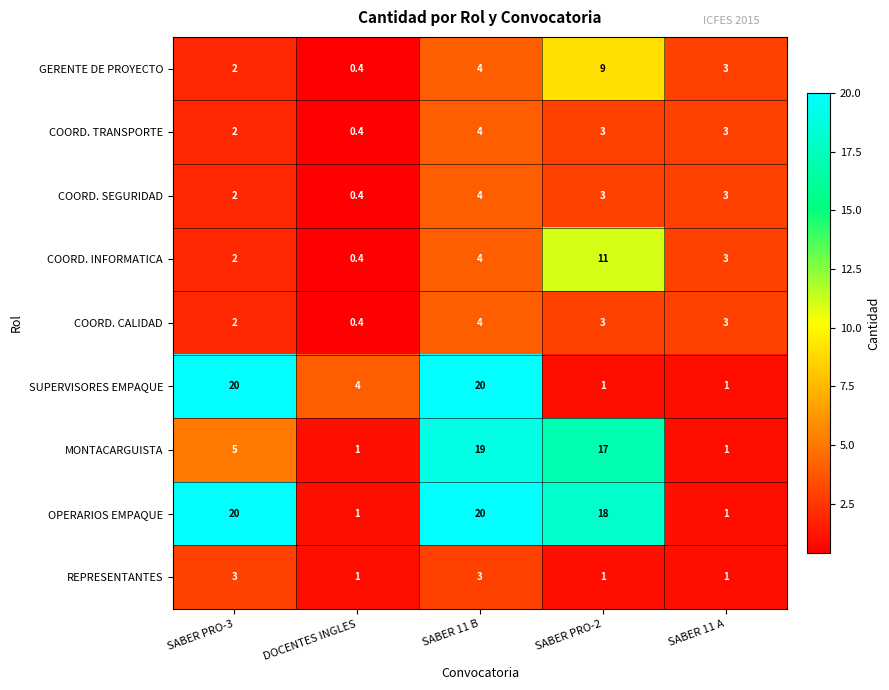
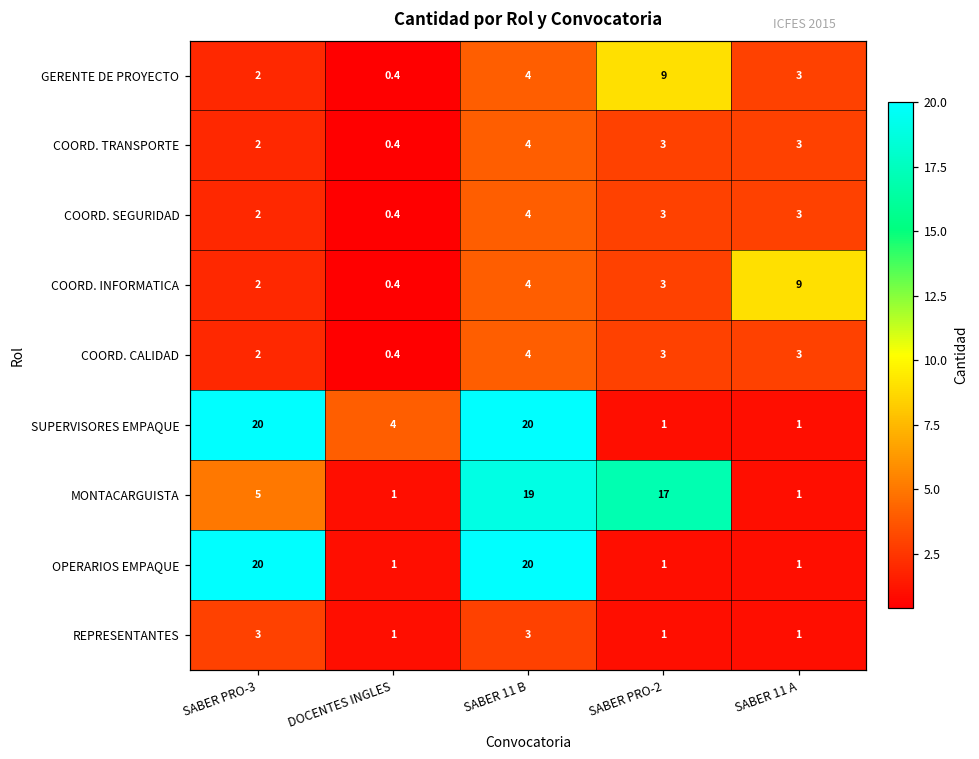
COORD. INFORMATICA, SABER PRO-2: 11 -> 3
COORD. INFORMATICA, SABER 11 A: 3 -> 9
OPERARIOS EMPAQUE, SABER PRO-2: 18 -> 1
